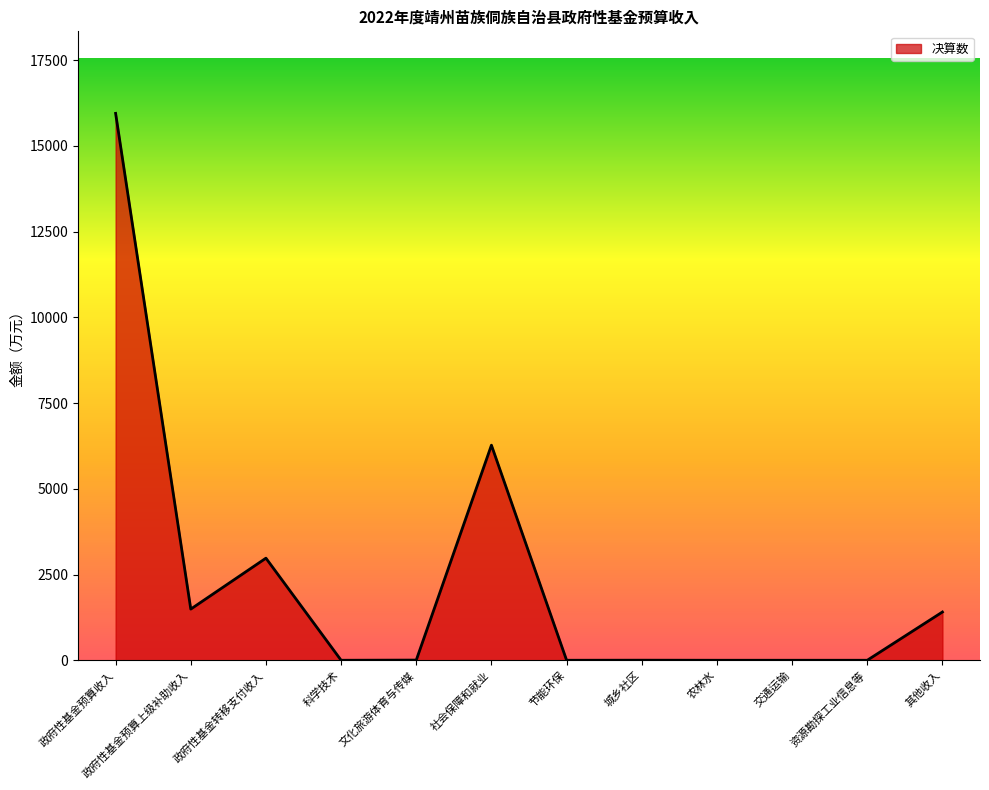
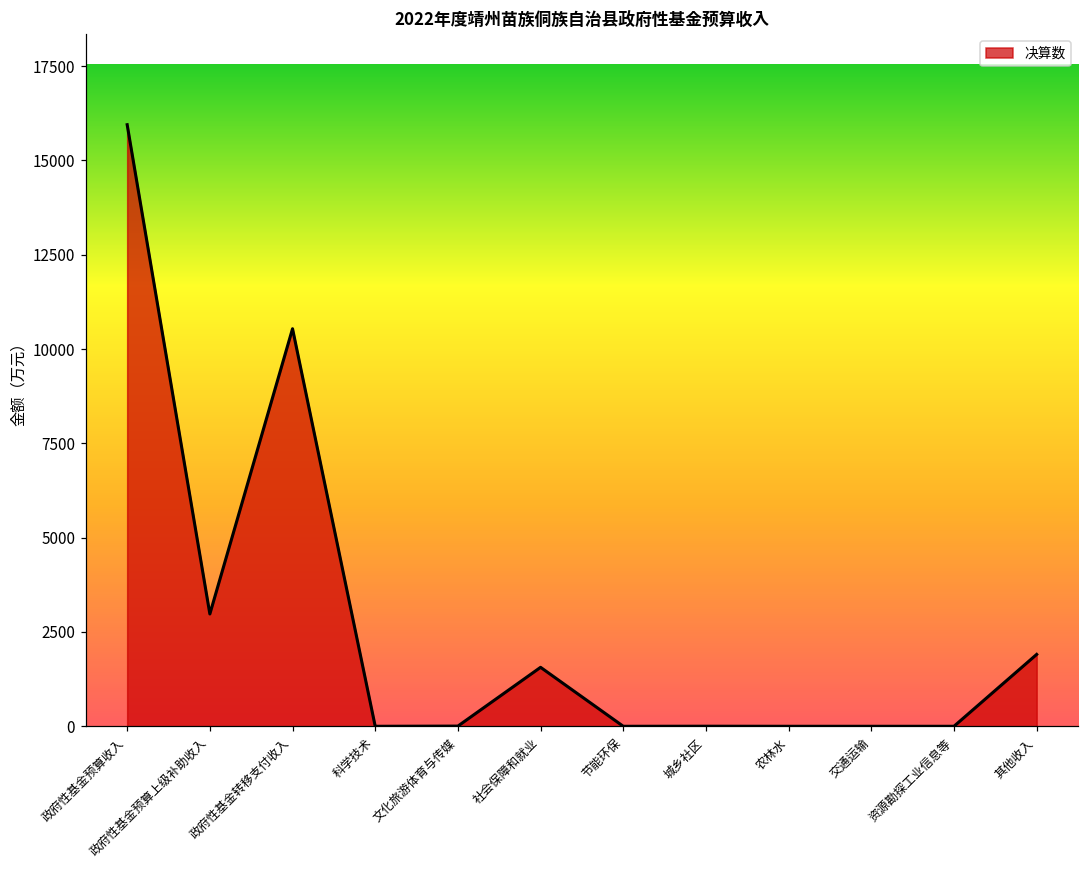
政府性基金预算上级补助收入: 1500 -> 3000
政府性基金转移支付收入: 3000 -> 10500
社会保障和就业: 6300 -> 1600
其他收入: 1400 -> 1900
